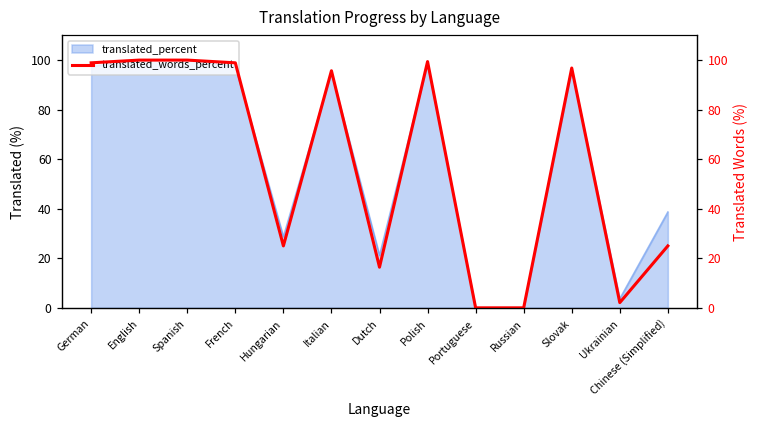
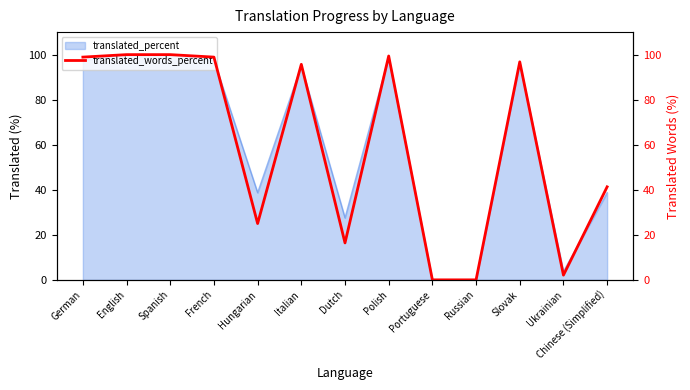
translated_percent, Hungarian: 29 -> 39
translated_percent, Dutch: 21 -> 28
translated_words_percent, Chinese (Simplified): 25 -> 41
